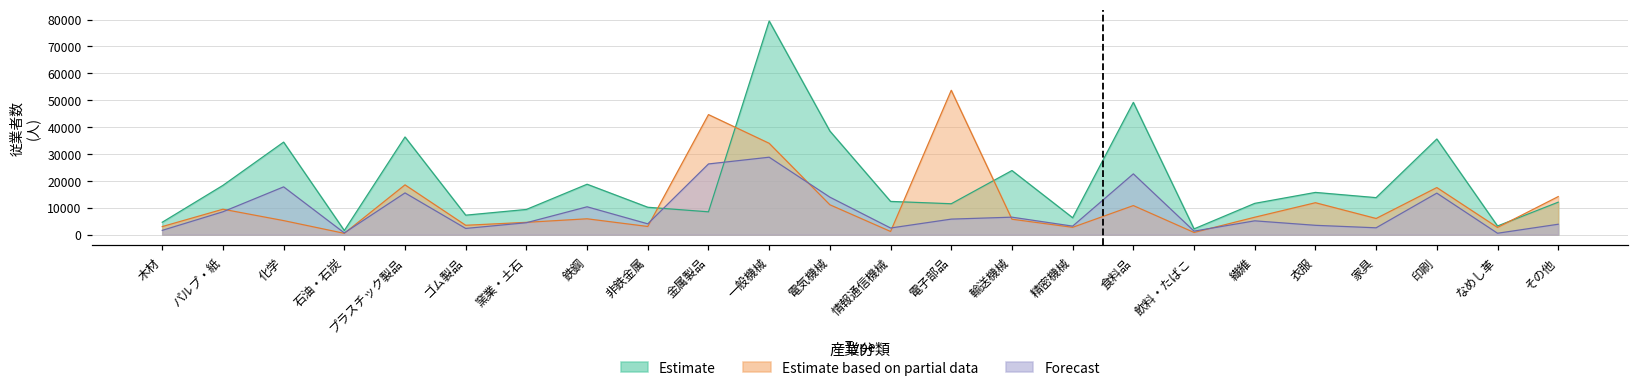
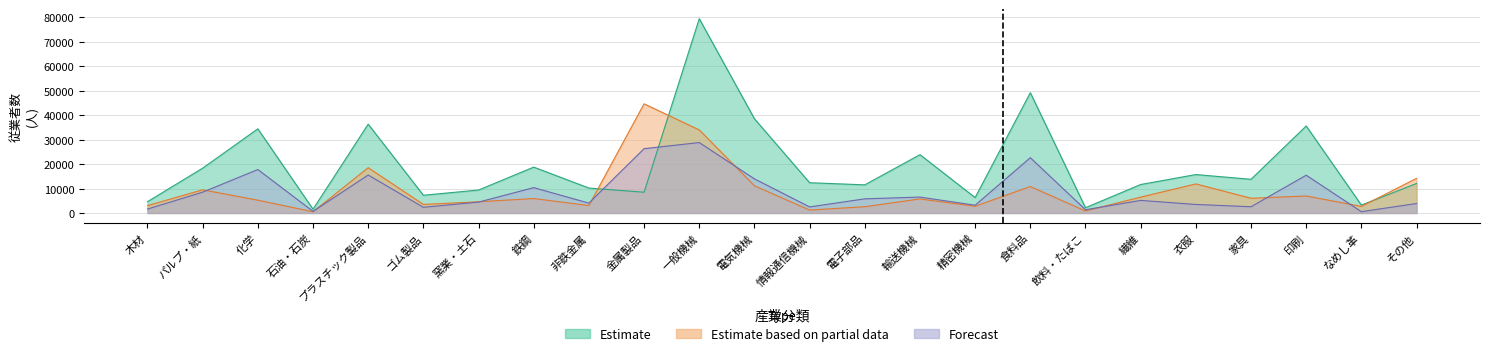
Estimate based on partial data, 電子部品: 54000 -> 3000
Estimate based on partial data, 印刷: 18000 -> 7000
